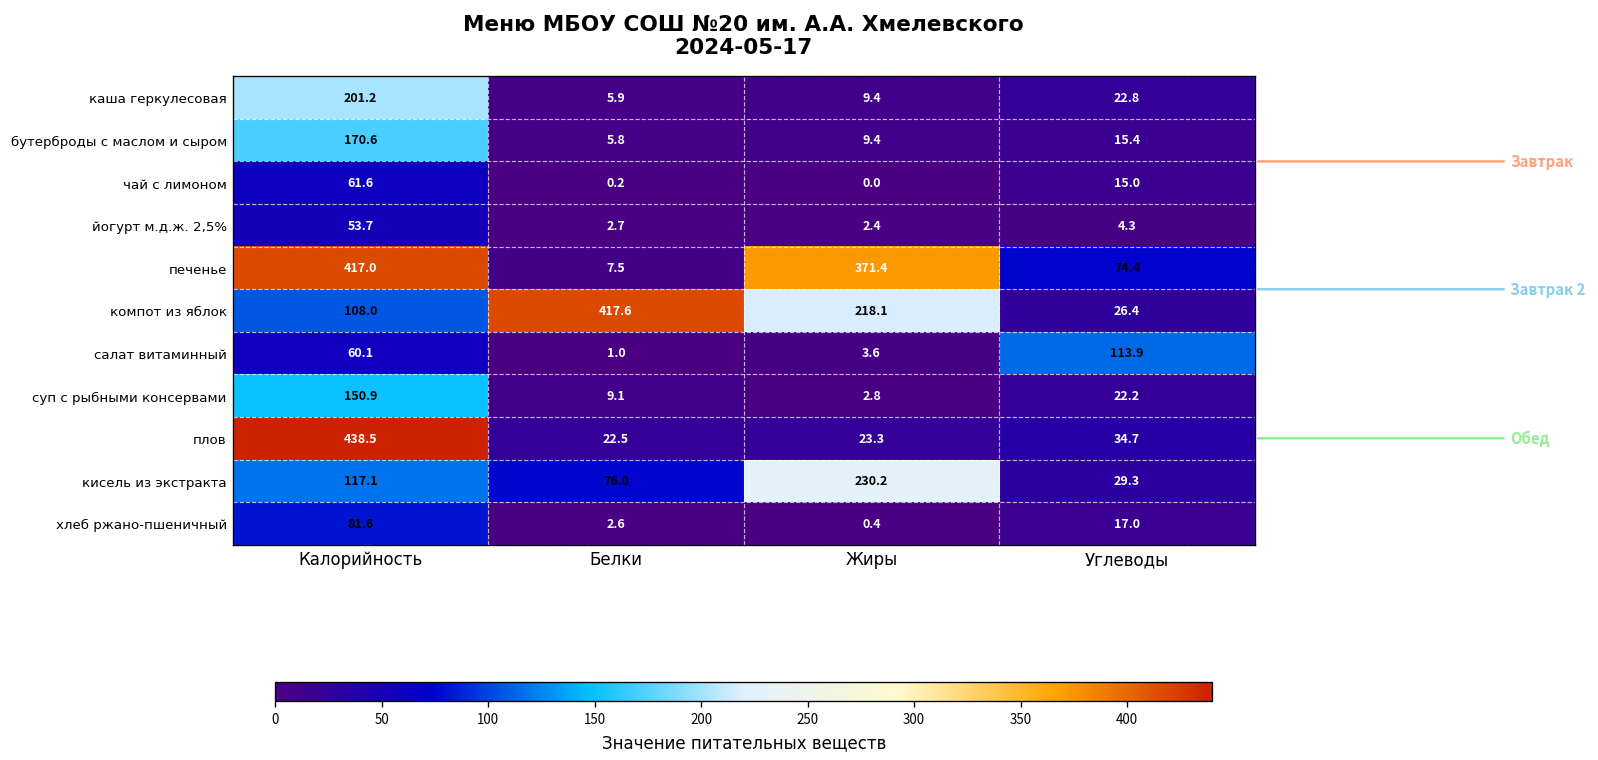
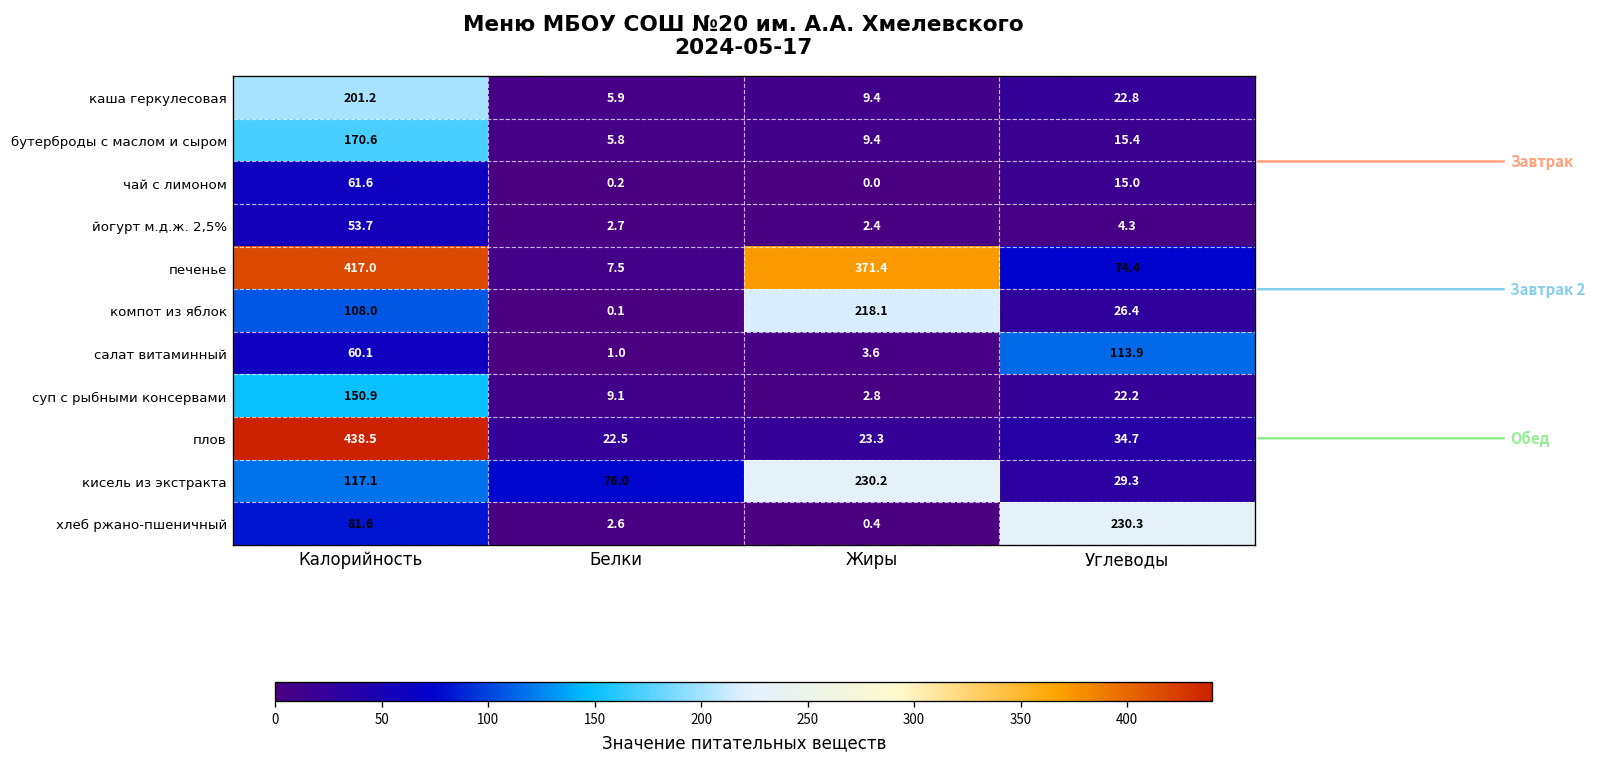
компот из яблок, Белки: 417.6 -> 0.1
хлеб ржано-пшеничный, Углеводы: 17.0 -> 230.3
